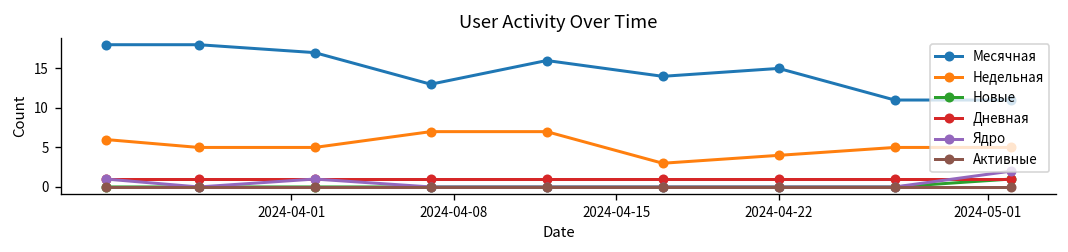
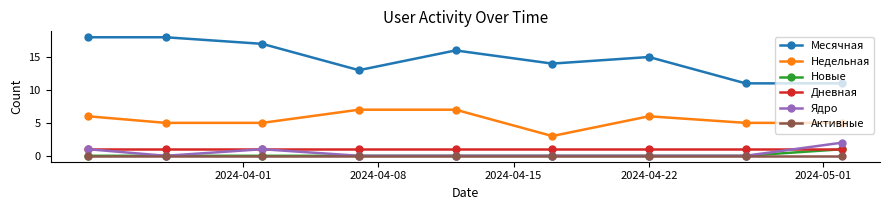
Недельная, 2024-04-22: 4 -> 6
